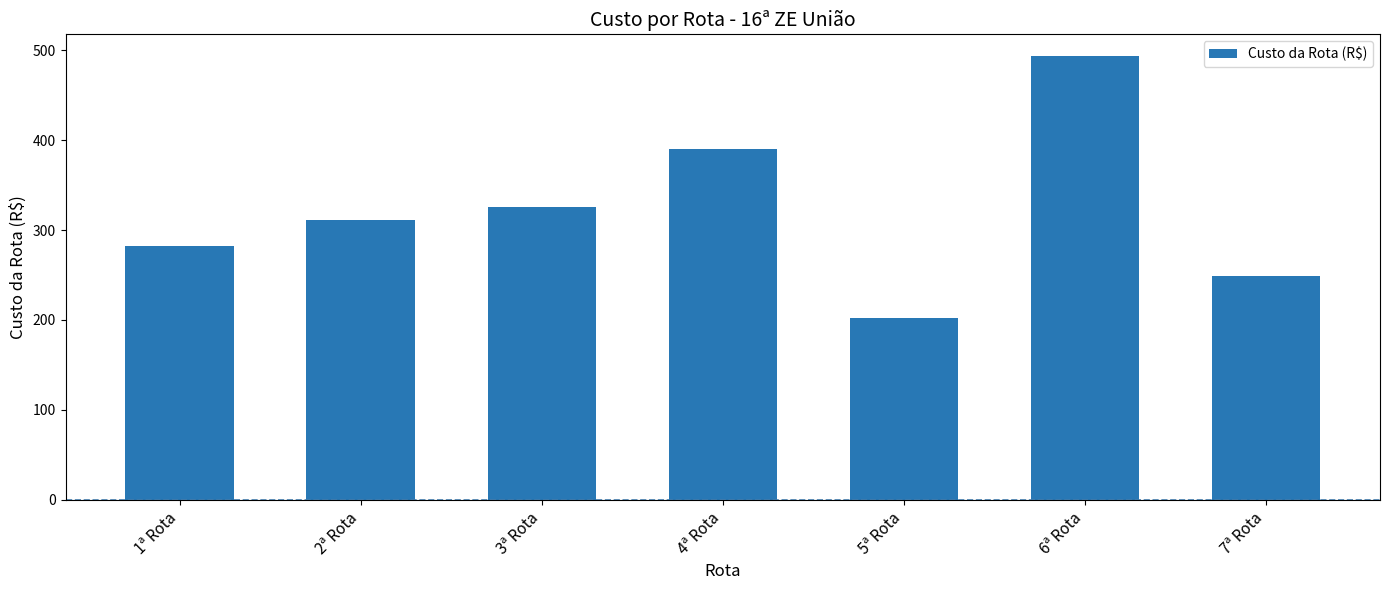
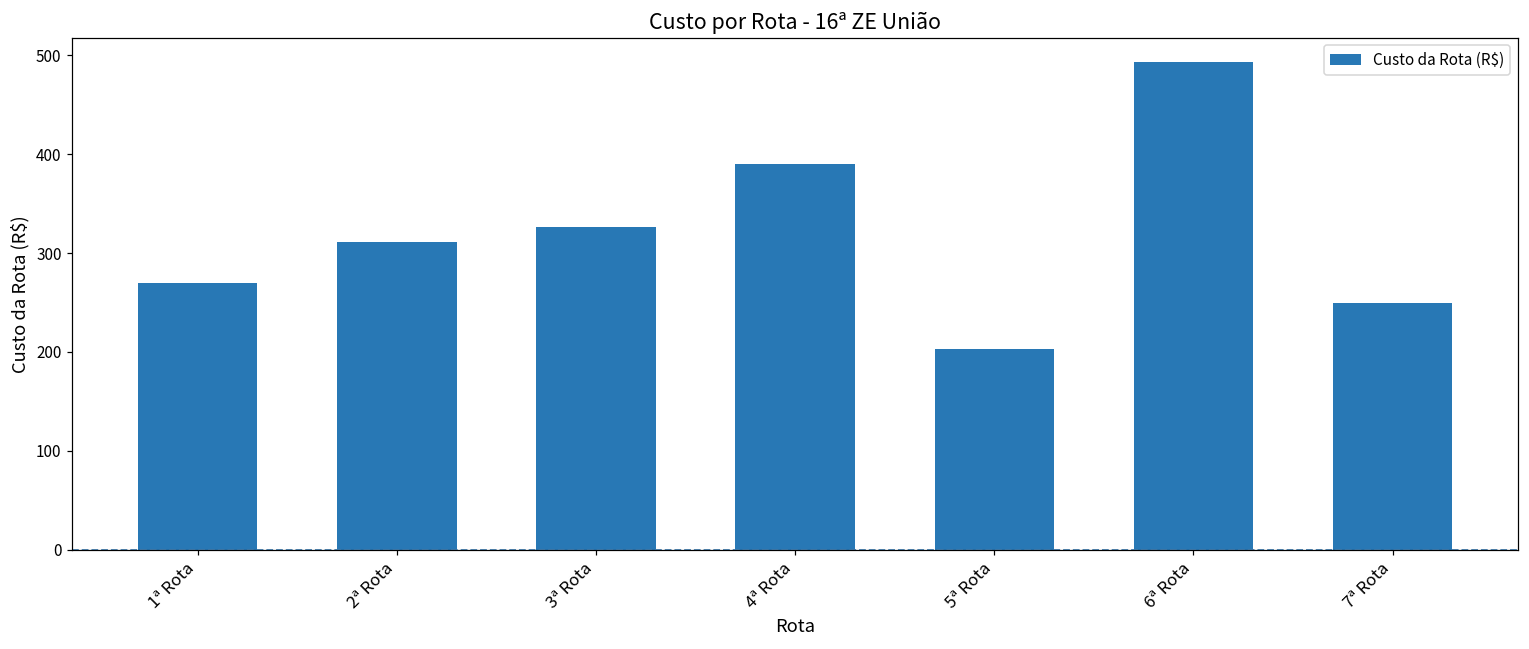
1ª Rota: 280 -> 270
